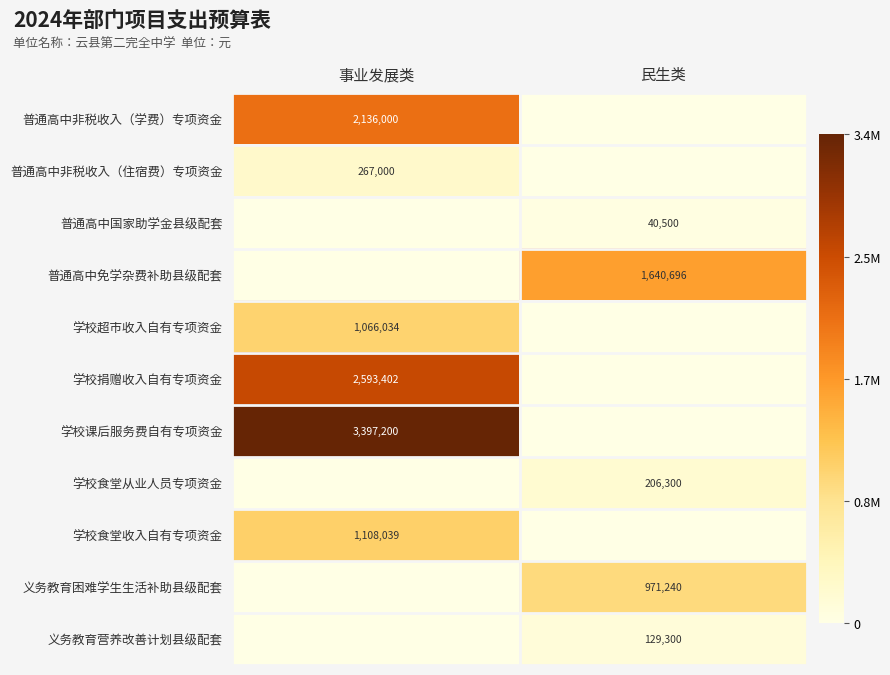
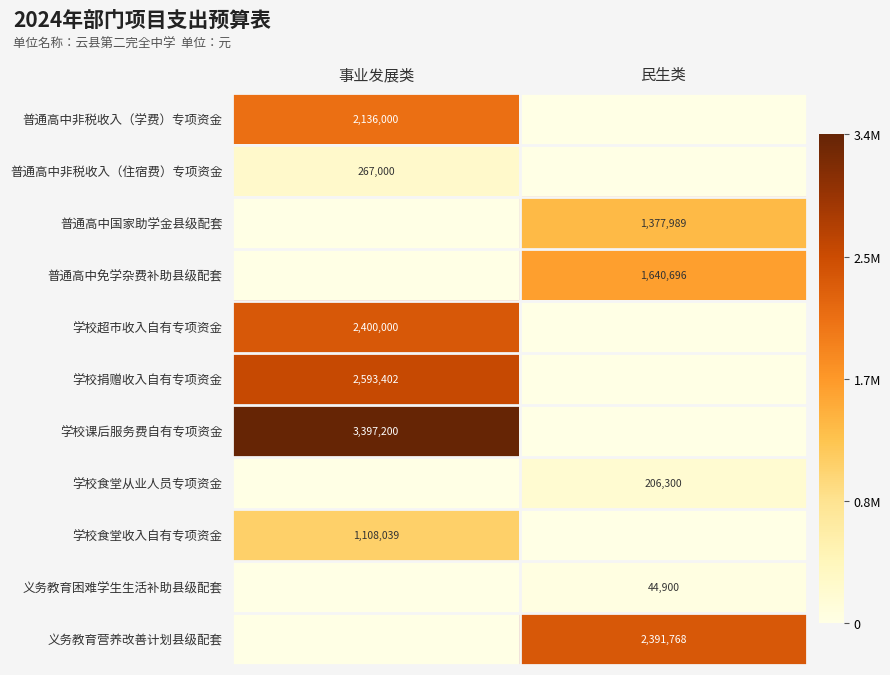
普通高中国家助学金县级配套, 民生类: 40,500 -> 1,377,989
学校超市收入自有专项资金, 事业发展类: 1,066,034 -> 2,400,000
义务教育困难学生生活补助县级配套, 民生类: 971,240 -> 44,900
义务教育营养改善计划县级配套, 民生类: 129,300 -> 2,391,768
